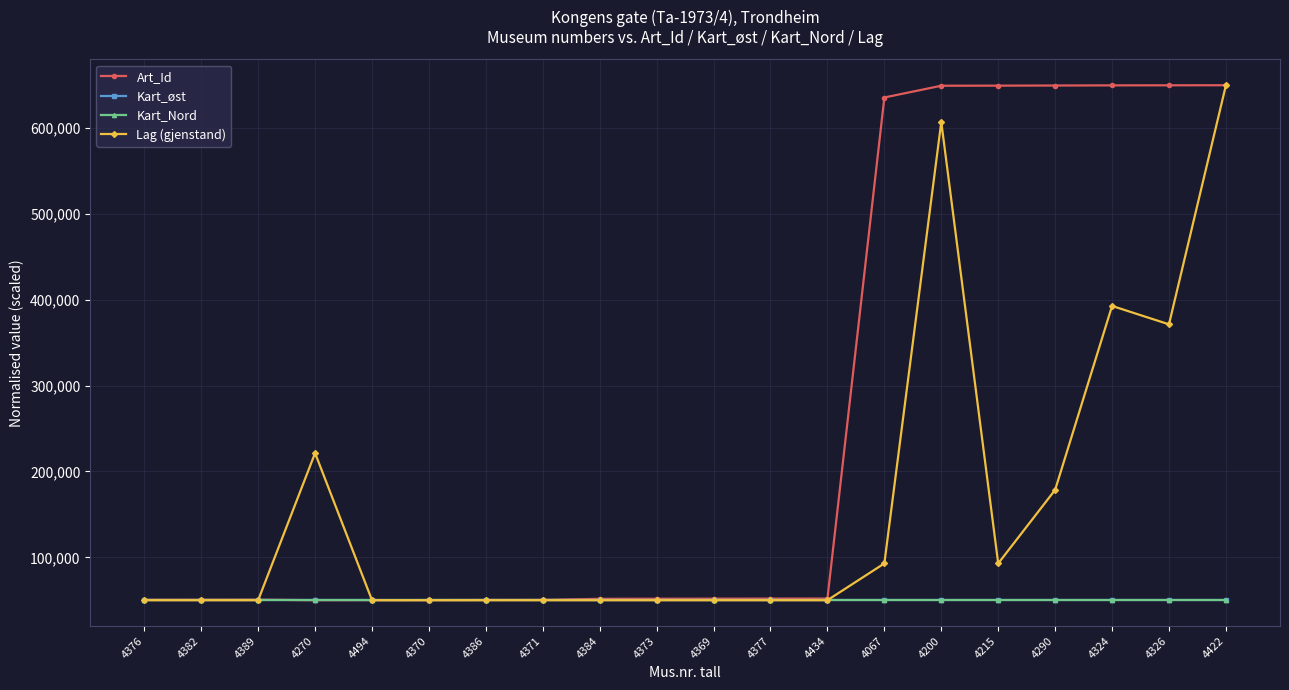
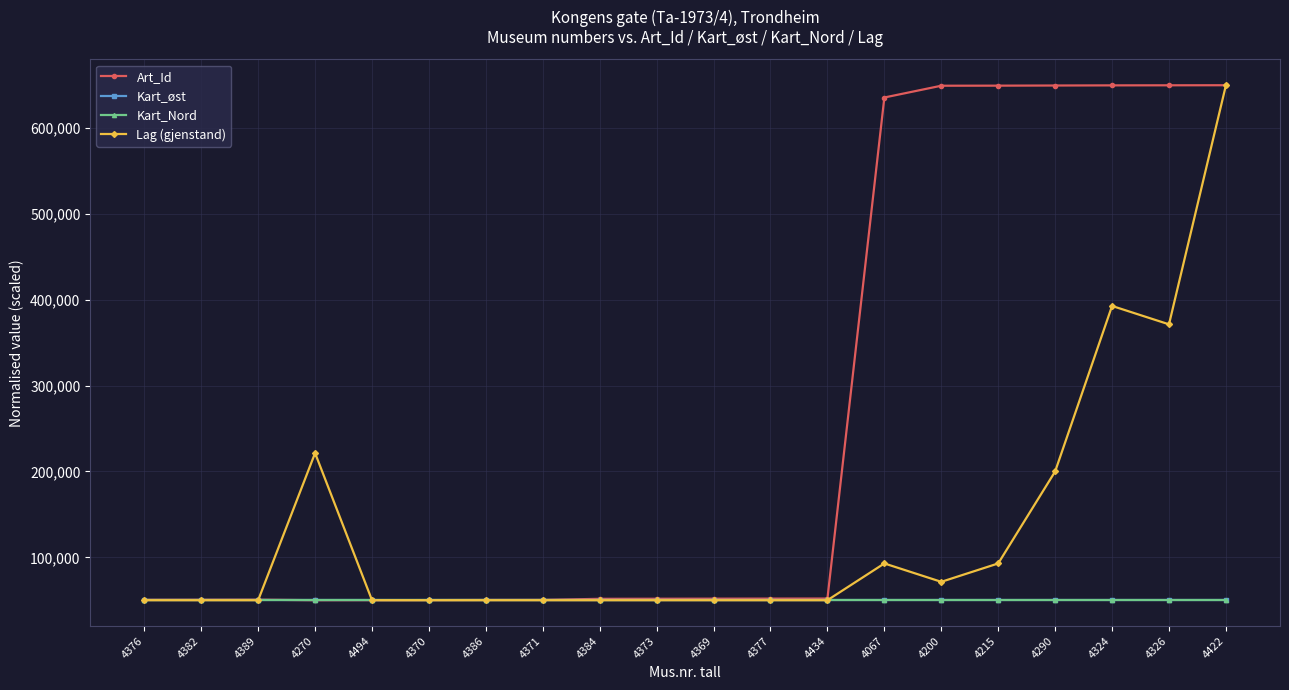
Lag (gjenstand), 4200: 610,000 -> 70,000
Lag (gjenstand), 4290: 180,000 -> 200,000
